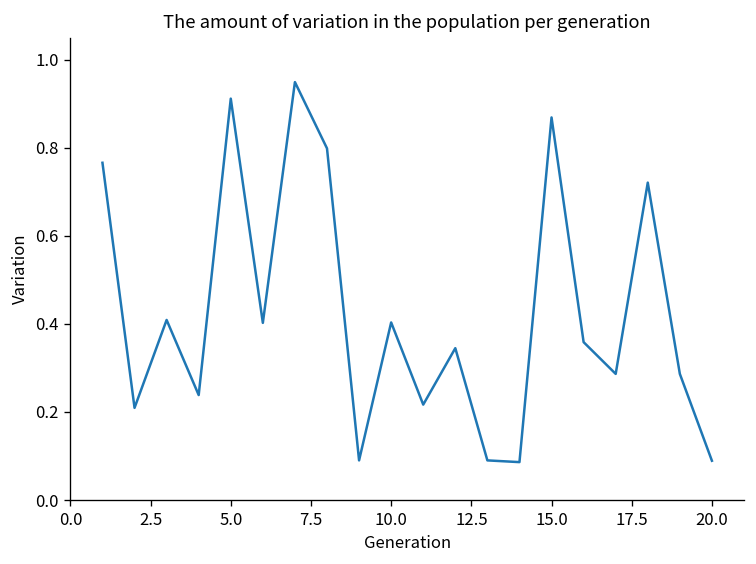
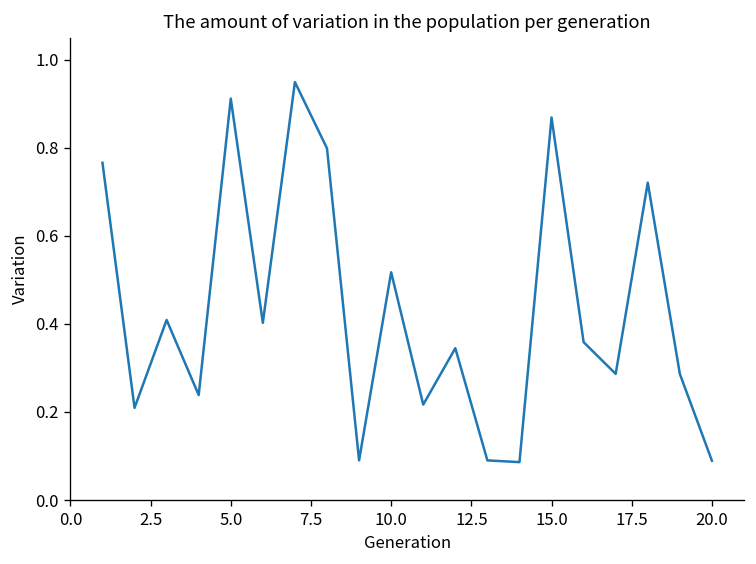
10.0: 0.40 -> 0.52
